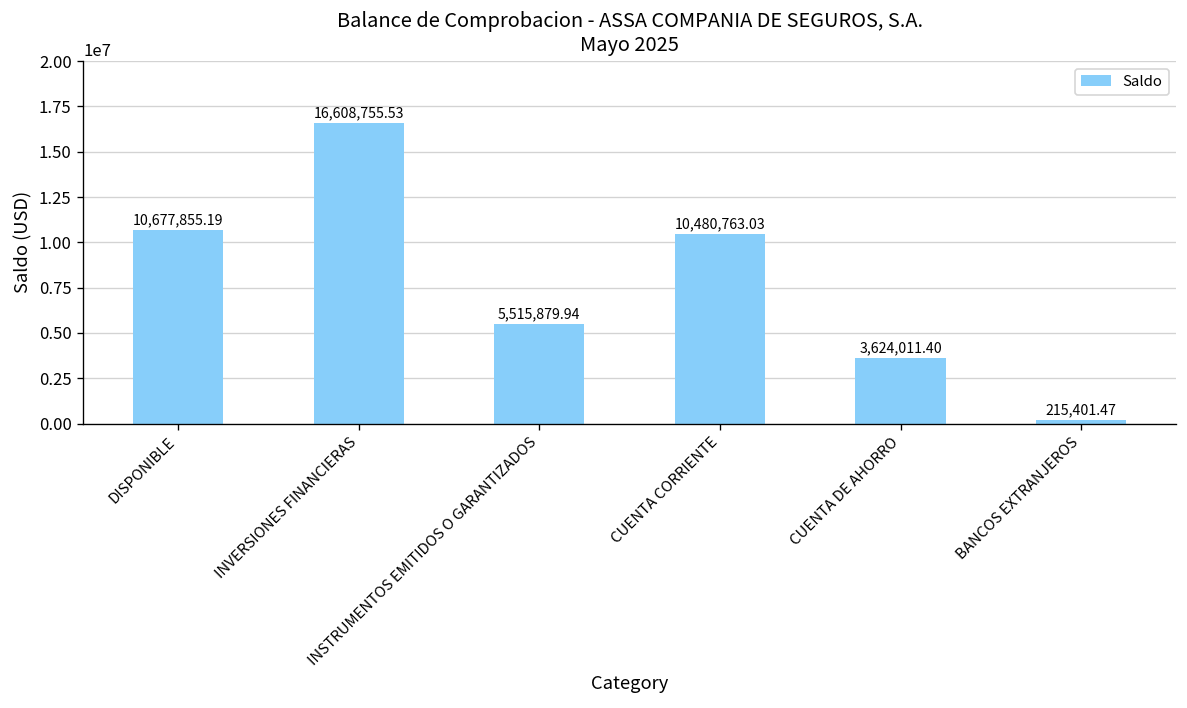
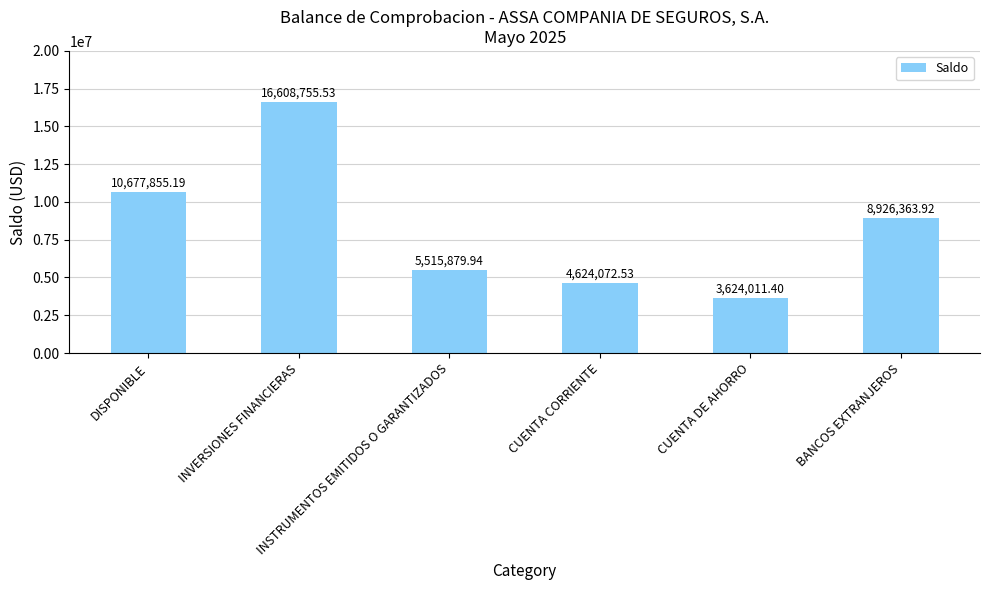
CUENTA CORRIENTE: 10,480,763.03 -> 4,624,072.53
BANCOS EXTRANJEROS: 215,401.47 -> 8,926,363.92
